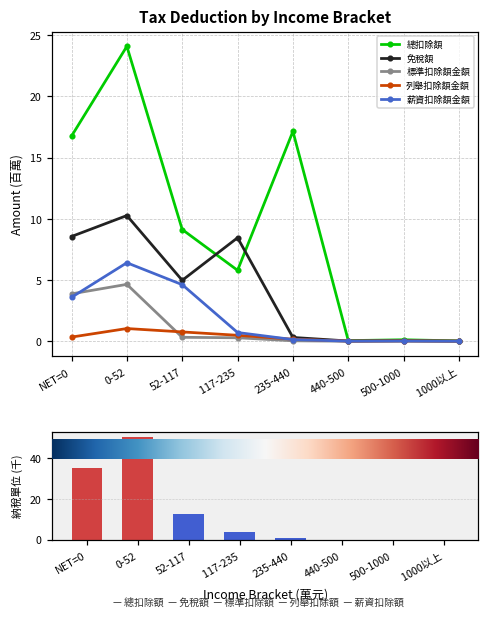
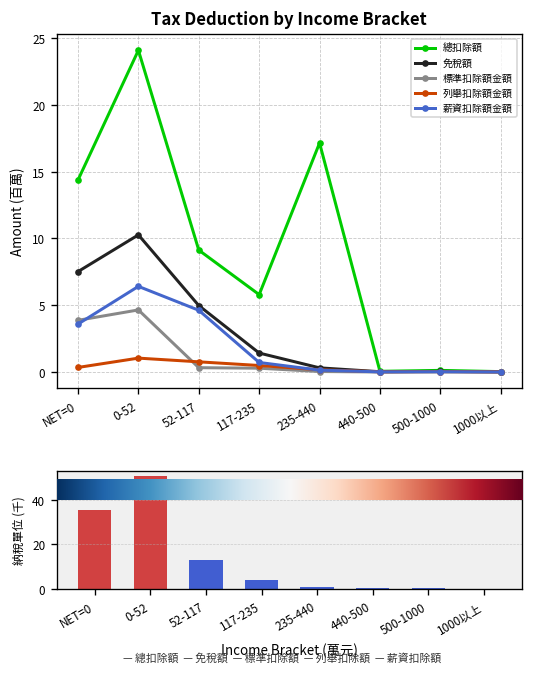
Tax Deduction by Income Bracket, 總扣除額, NET=0: 16.8 -> 14.4
Tax Deduction by Income Bracket, 免稅額, NET=0: 8.6 -> 7.5
Tax Deduction by Income Bracket, 免稅額, 117-235: 8.5 -> 1.4
